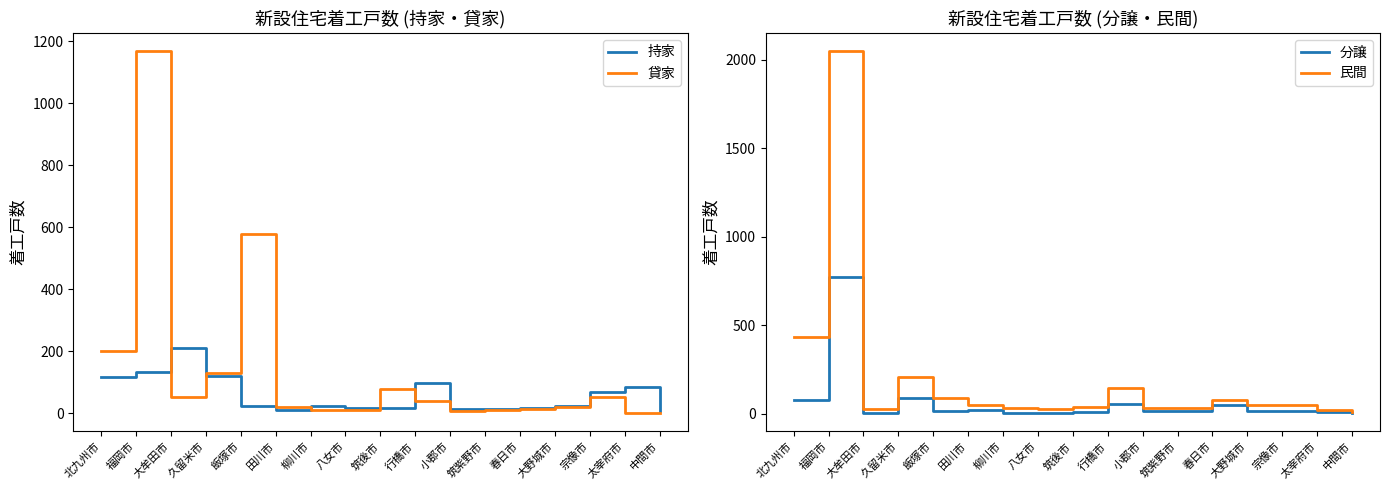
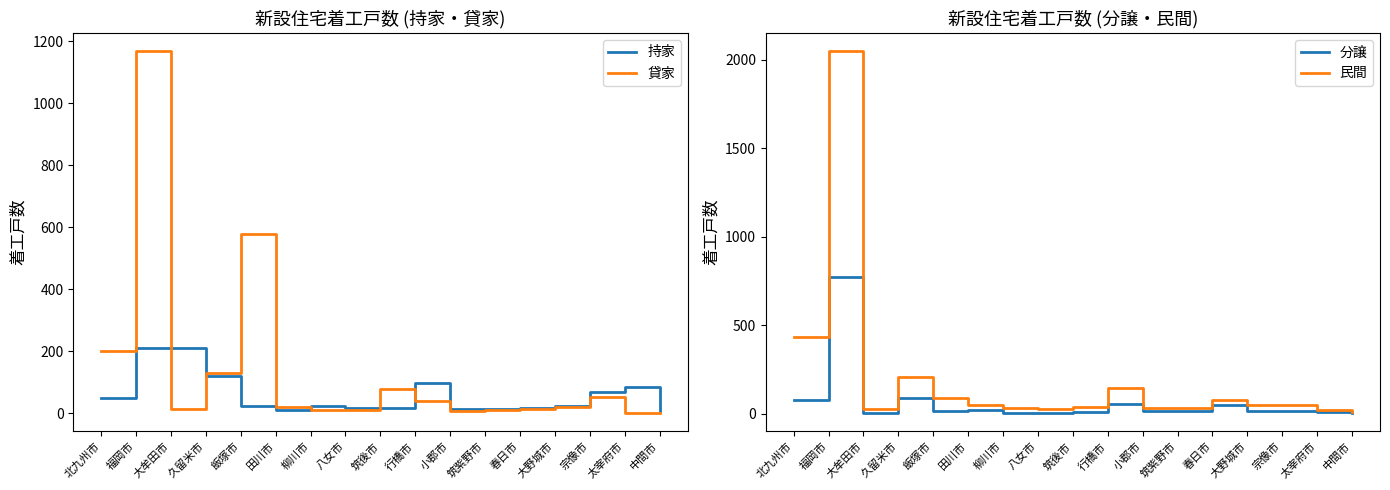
新設住宅着工戸数 (持家・貸家), 持家, 北九州市: 120 -> 50
新設住宅着工戸数 (持家・貸家), 持家, 福岡市: 130 -> 210
新設住宅着工戸数 (持家・貸家), 貸家, 大牟田市: 50 -> 10
